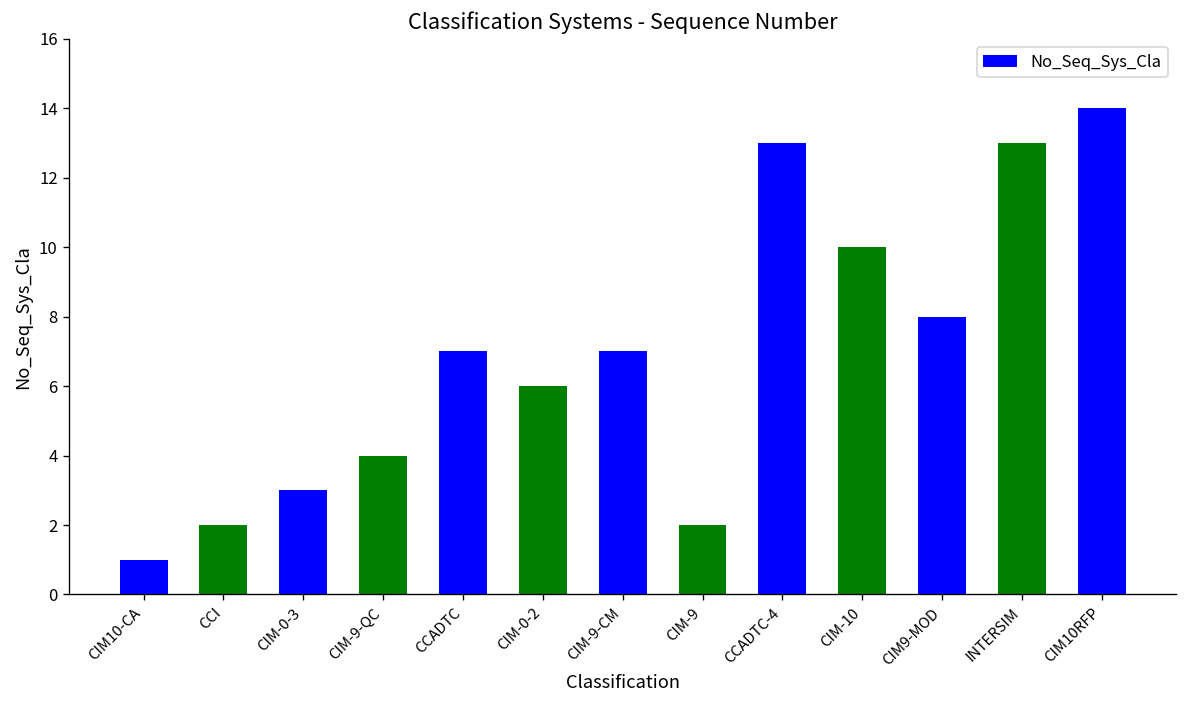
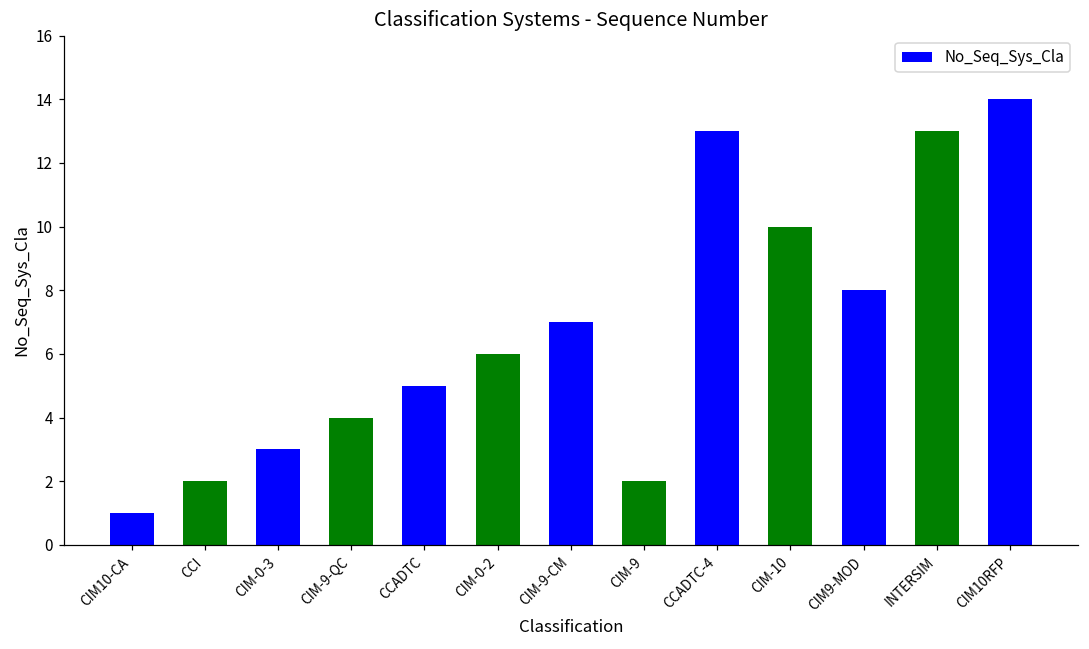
CCADTC: 7 -> 5
